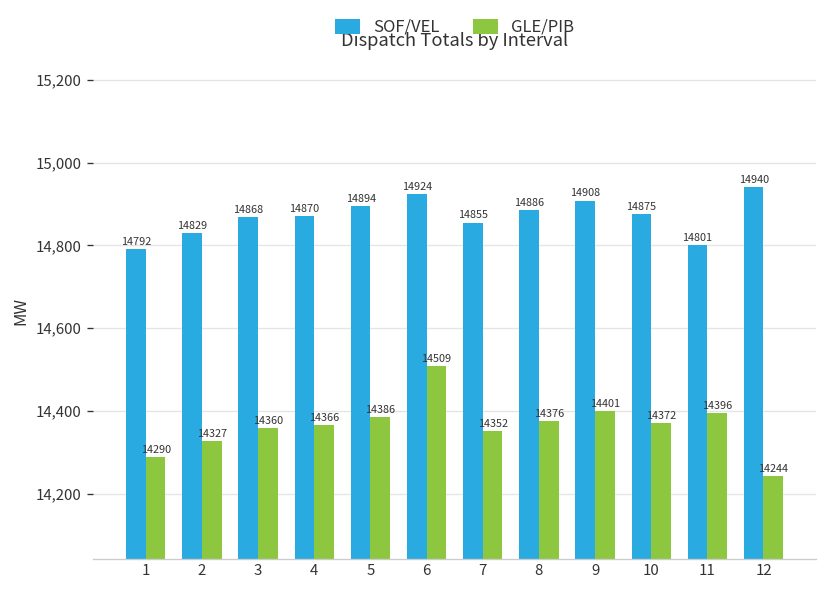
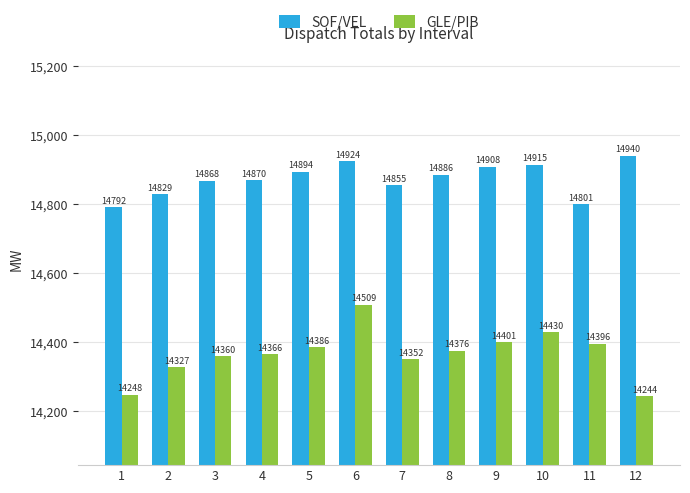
GLE/PIB, 1: 14290 -> 14248
SOF/VEL, 10: 14875 -> 14915
GLE/PIB, 10: 14372 -> 14430
